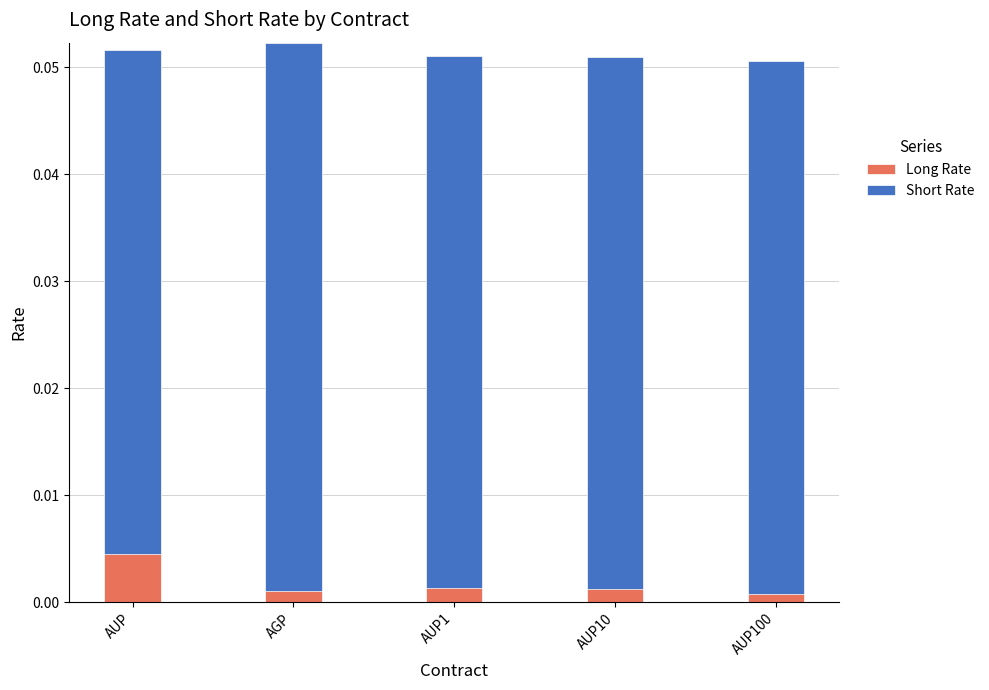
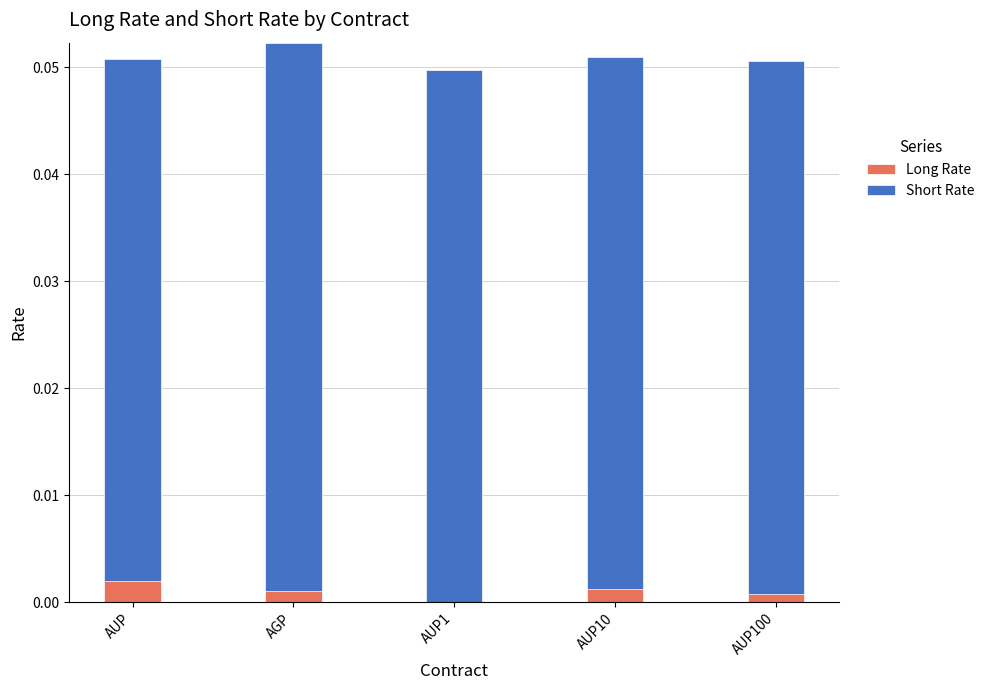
Long Rate, AUP: 0.0516 -> 0.0508
Short Rate, AUP: -0.0471 -> -0.0488
Long Rate, AUP1: 0.0511 -> 0.0498
